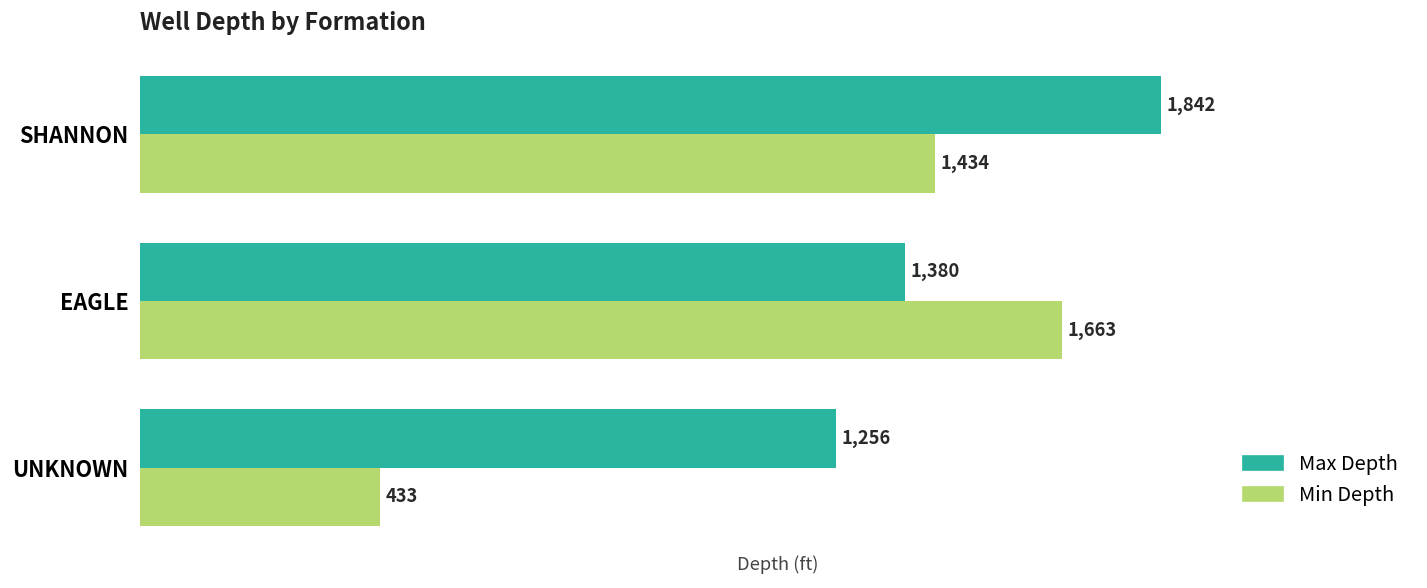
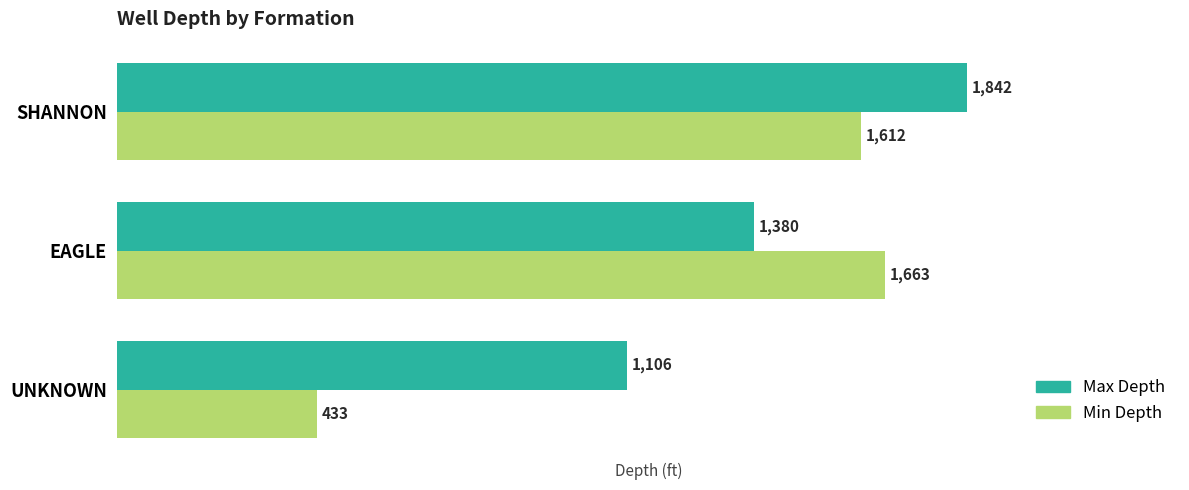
Min Depth, SHANNON: 1,434 -> 1,612
Max Depth, UNKNOWN: 1,256 -> 1,106
